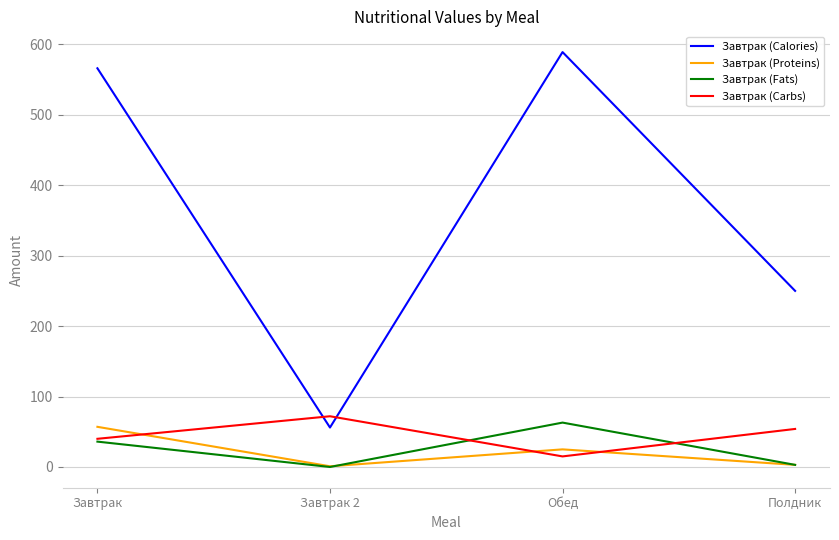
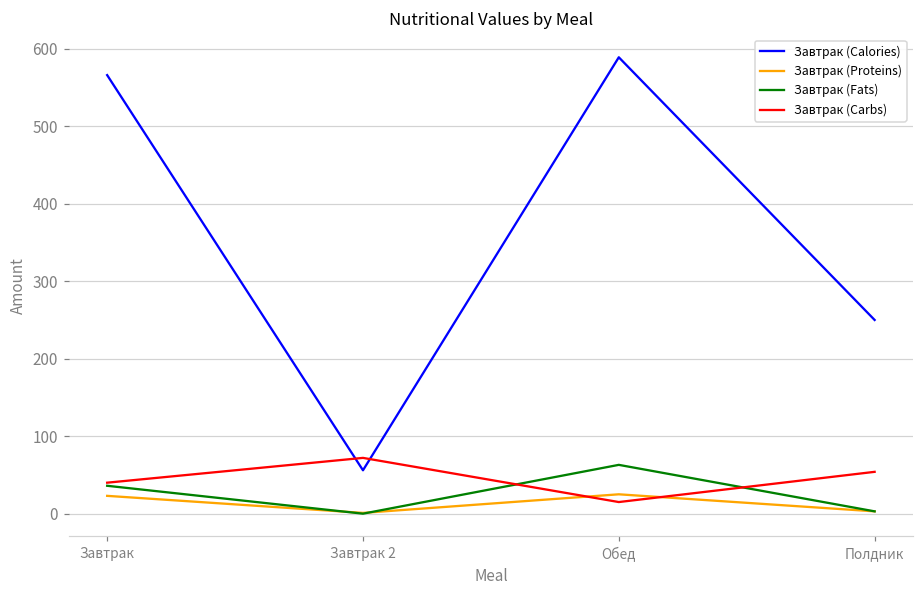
Завтрак (Proteins), Завтрак: 60 -> 20
